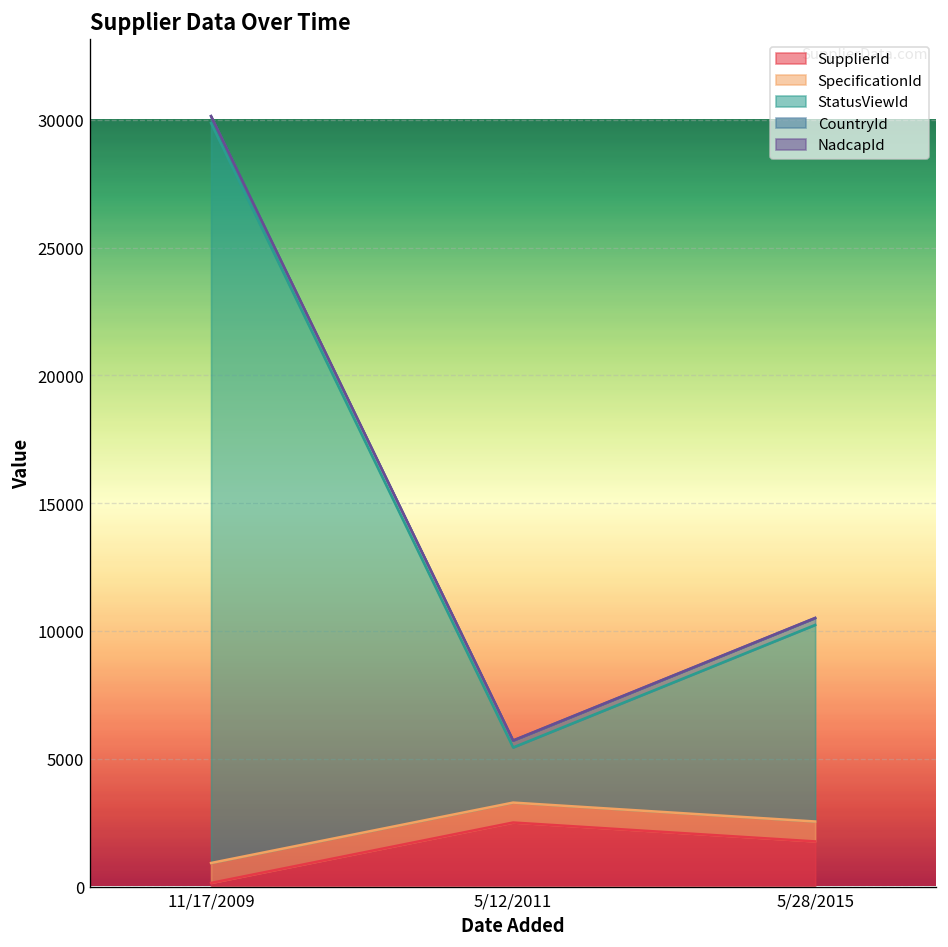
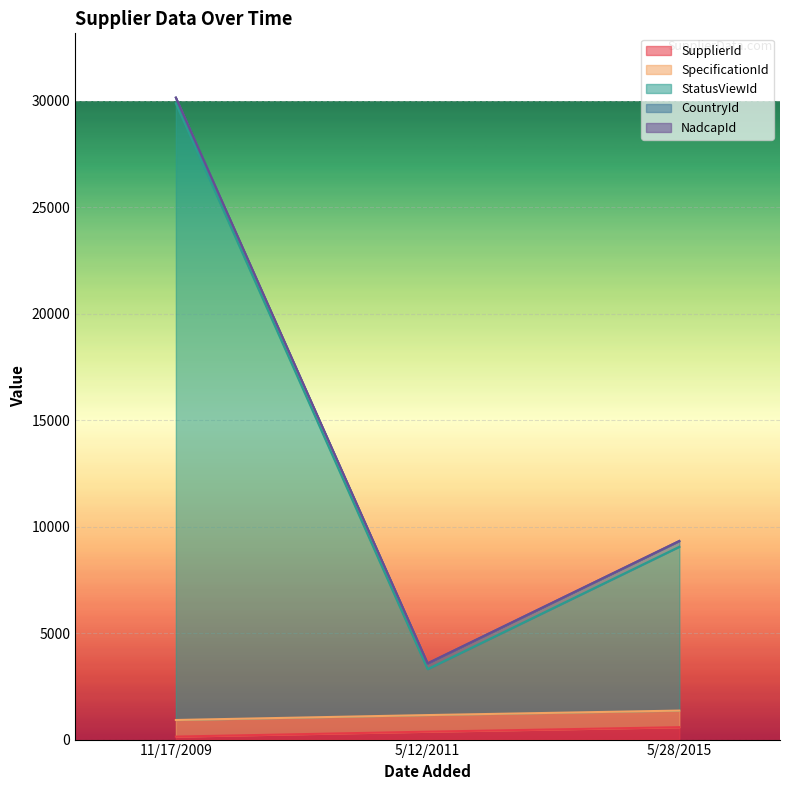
SupplierId, 5/12/2011: 2500 -> 400
SupplierId, 5/28/2015: 1800 -> 600
